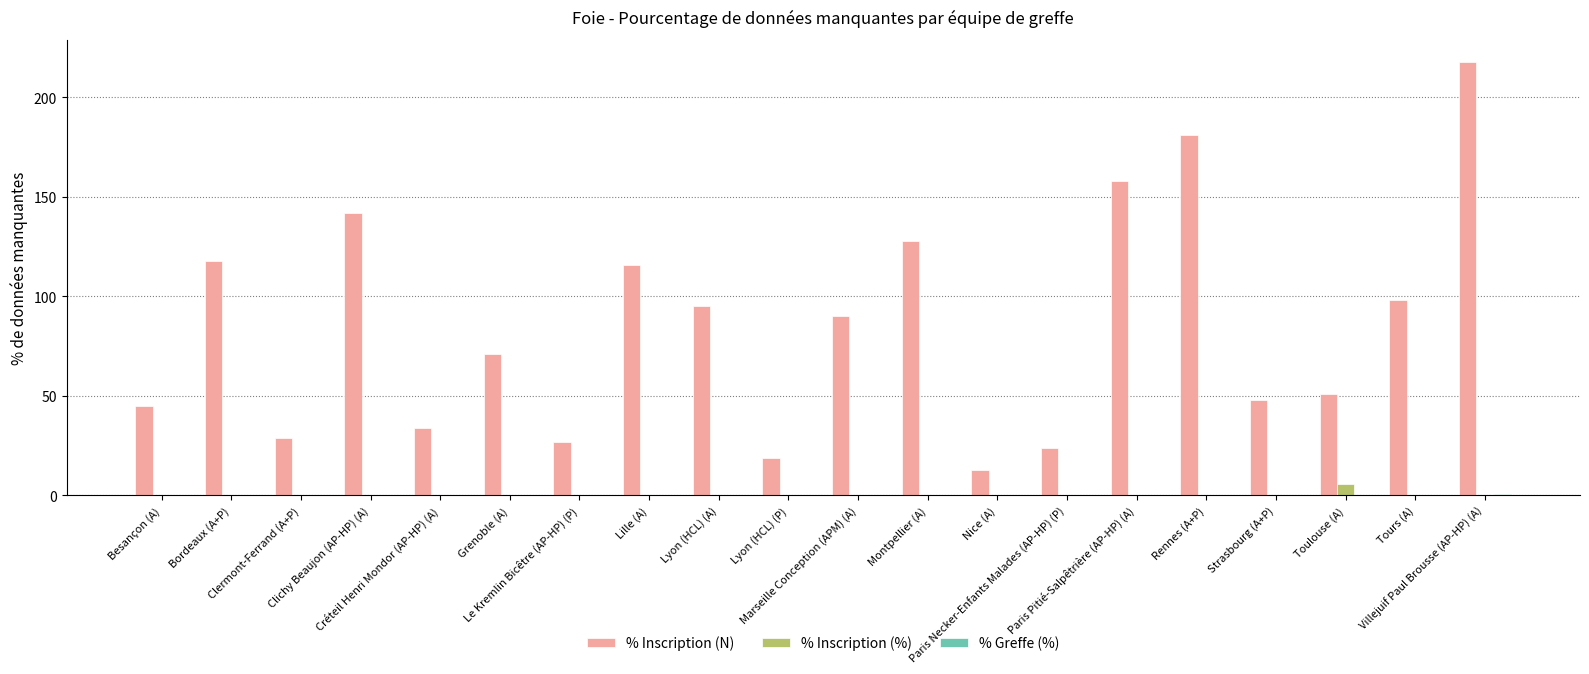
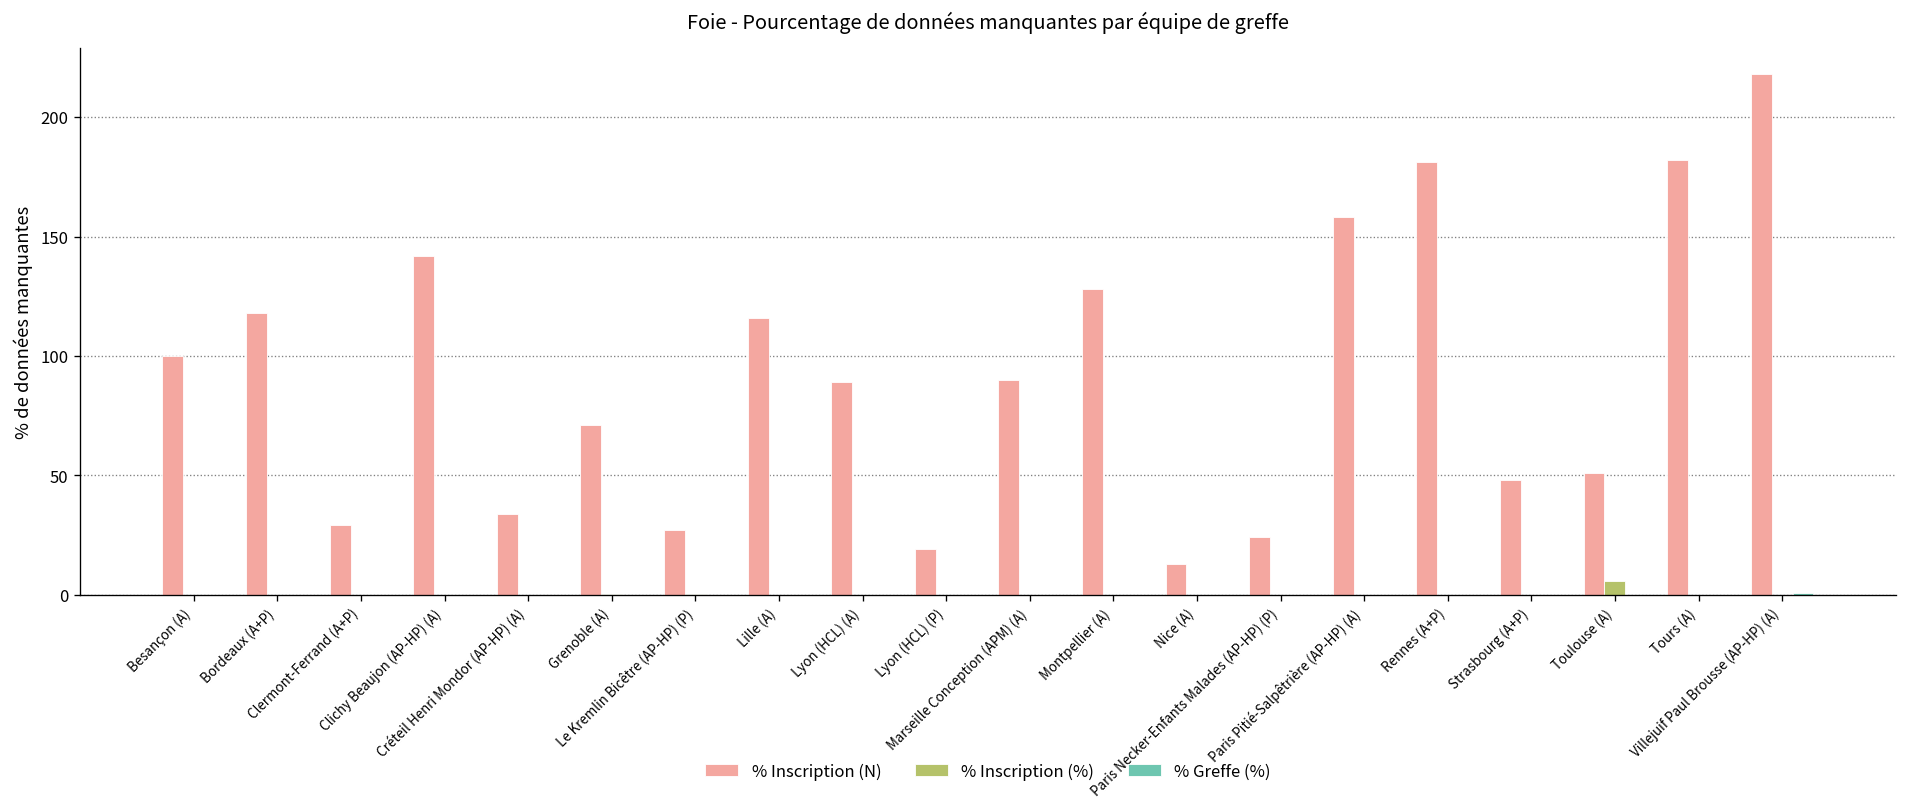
% Inscription (N), Besançon (A): 45 -> 100
% Inscription (N), Lyon (HCL) (A): 95 -> 89
% Inscription (N), Tours (A): 98 -> 182
